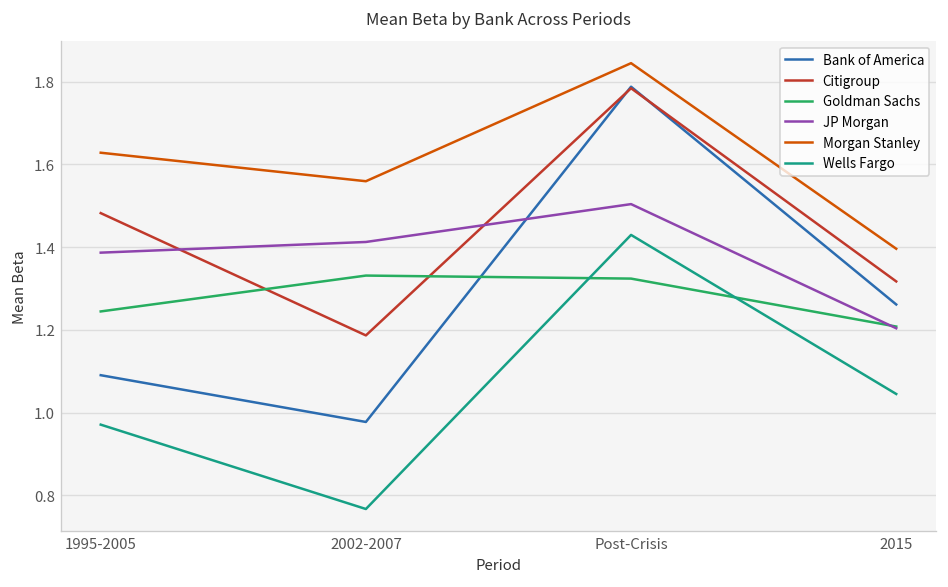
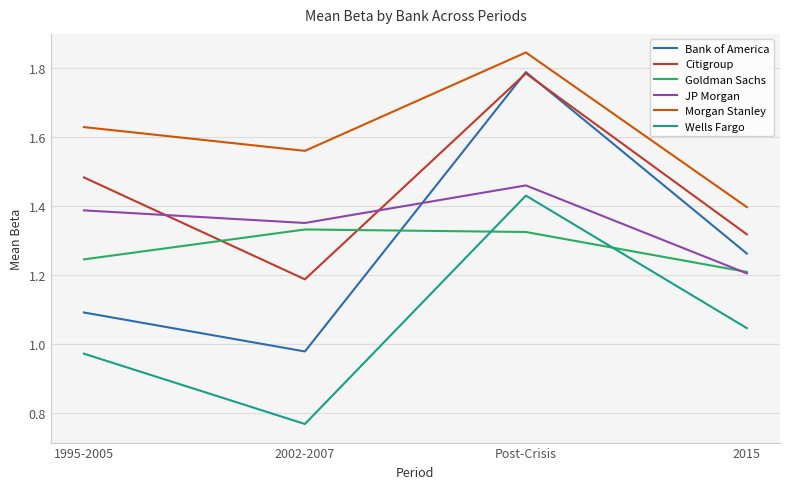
JP Morgan, 2002-2007: 1.41 -> 1.35
JP Morgan, Post-Crisis: 1.50 -> 1.46
